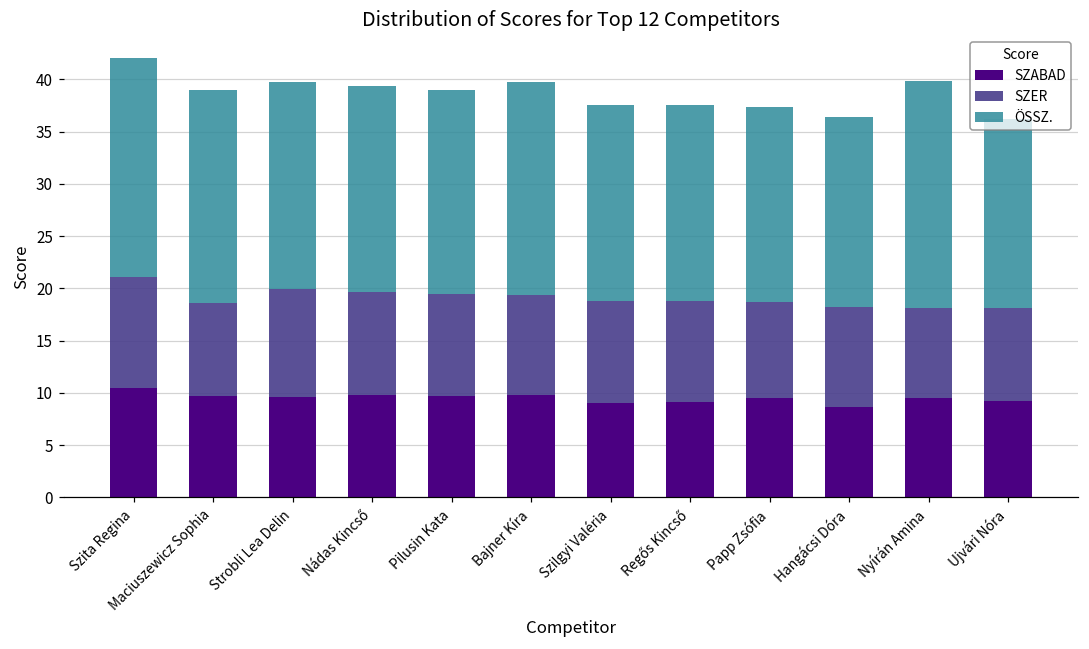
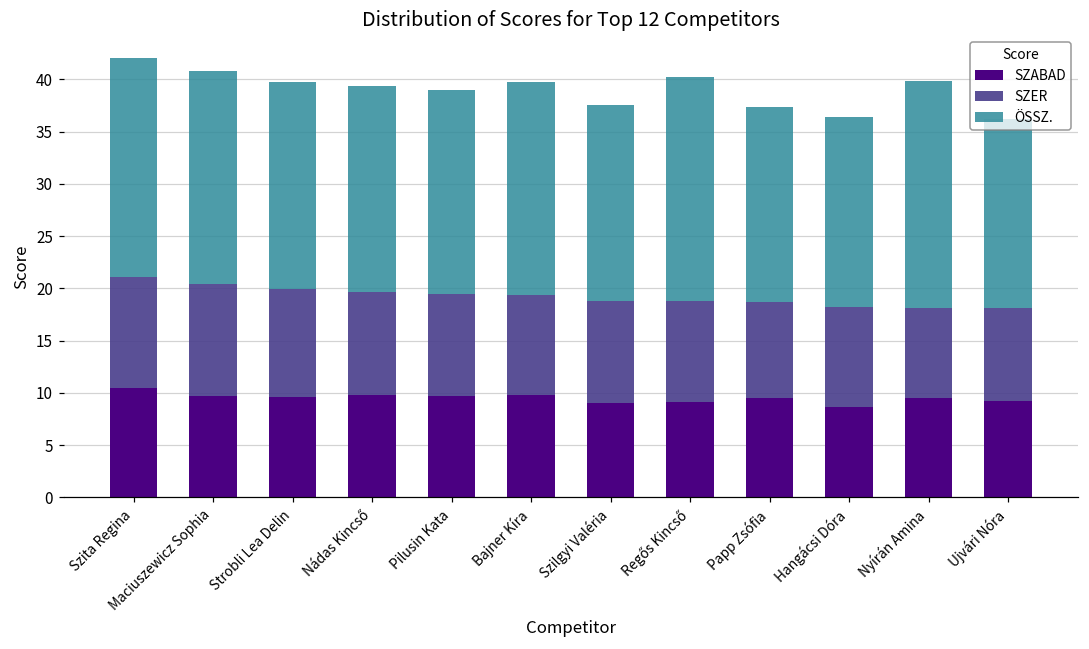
SZER, Maciuszewicz Sophia: 9 -> 11
ÖSSZ., Regős Kincső: 19 -> 21
